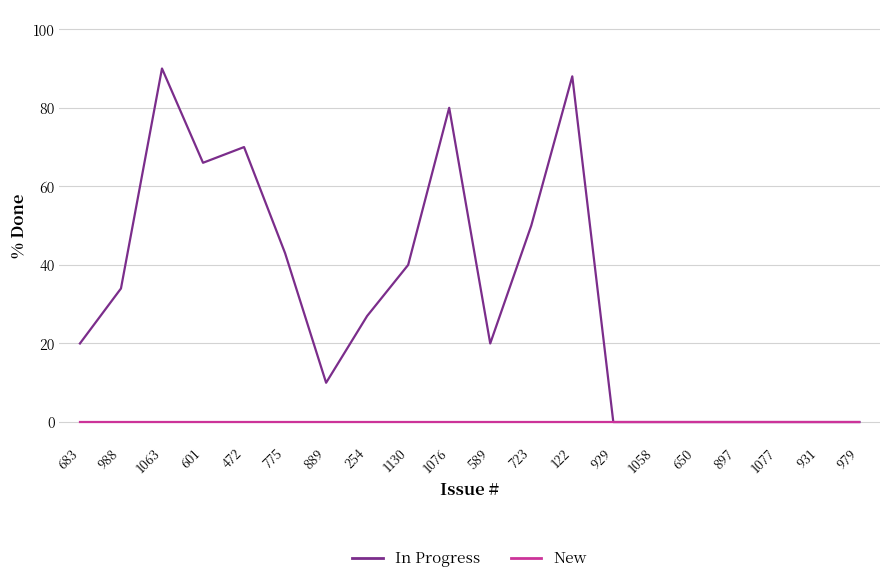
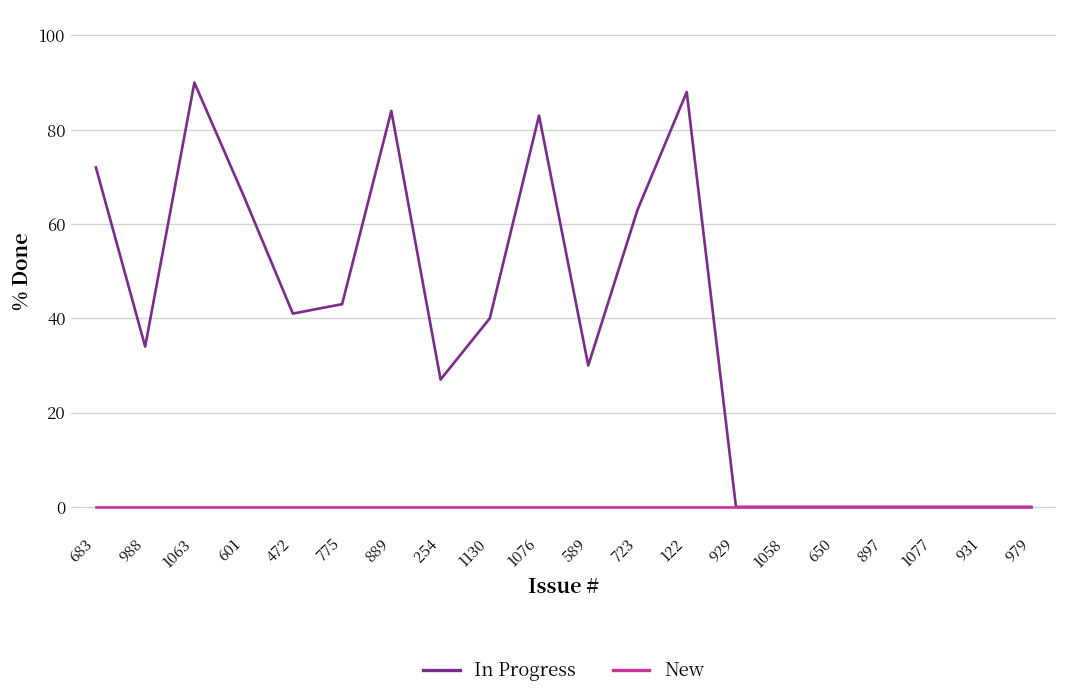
In Progress, 683: 20 -> 72
In Progress, 472: 70 -> 41
In Progress, 889: 10 -> 84
In Progress, 1076: 80 -> 83
In Progress, 589: 20 -> 30
In Progress, 723: 50 -> 63
